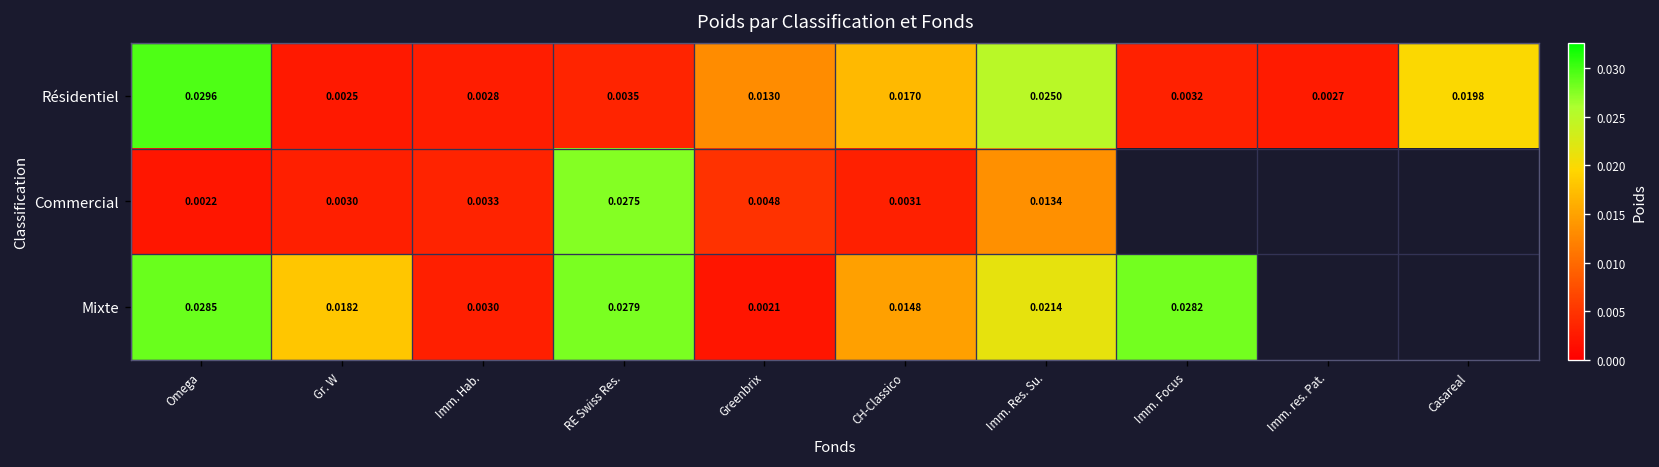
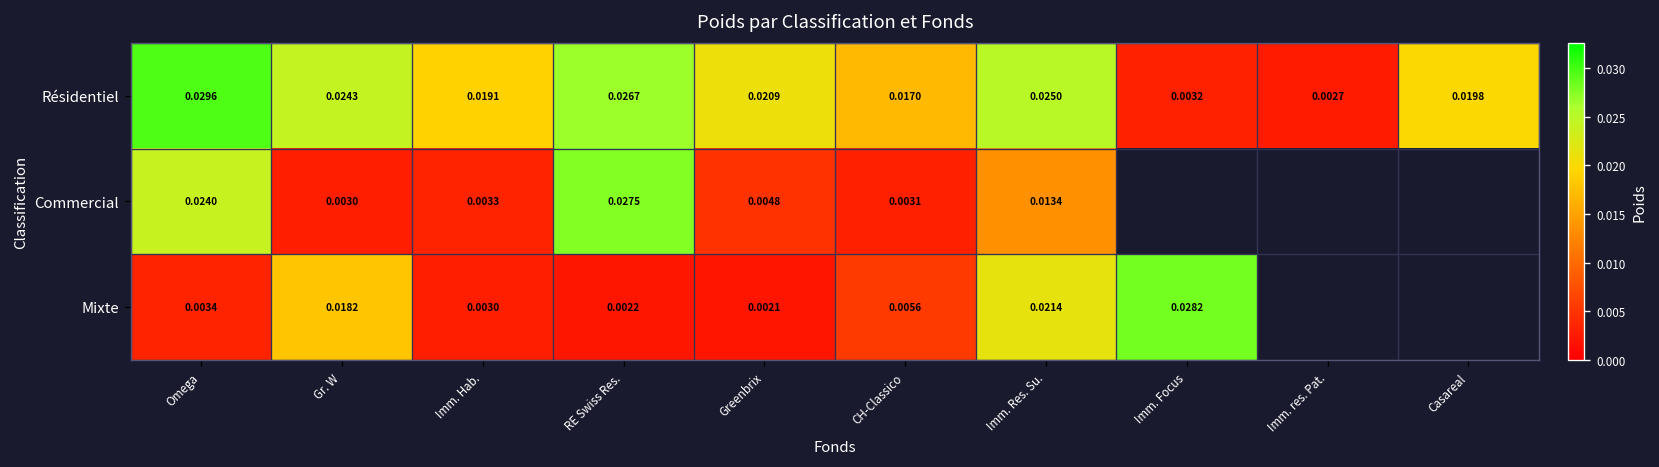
Résidentiel, Gr. W: 0.0025 -> 0.0243
Résidentiel, Imm. Hab.: 0.0028 -> 0.0191
Résidentiel, RE Swiss Res.: 0.0035 -> 0.0267
Résidentiel, Greenbrix: 0.0130 -> 0.0209
Commercial, Omega: 0.0022 -> 0.0240
Mixte, Omega: 0.0285 -> 0.0034
Mixte, RE Swiss Res.: 0.0279 -> 0.0022
Mixte, CH-Classico: 0.0148 -> 0.0056
